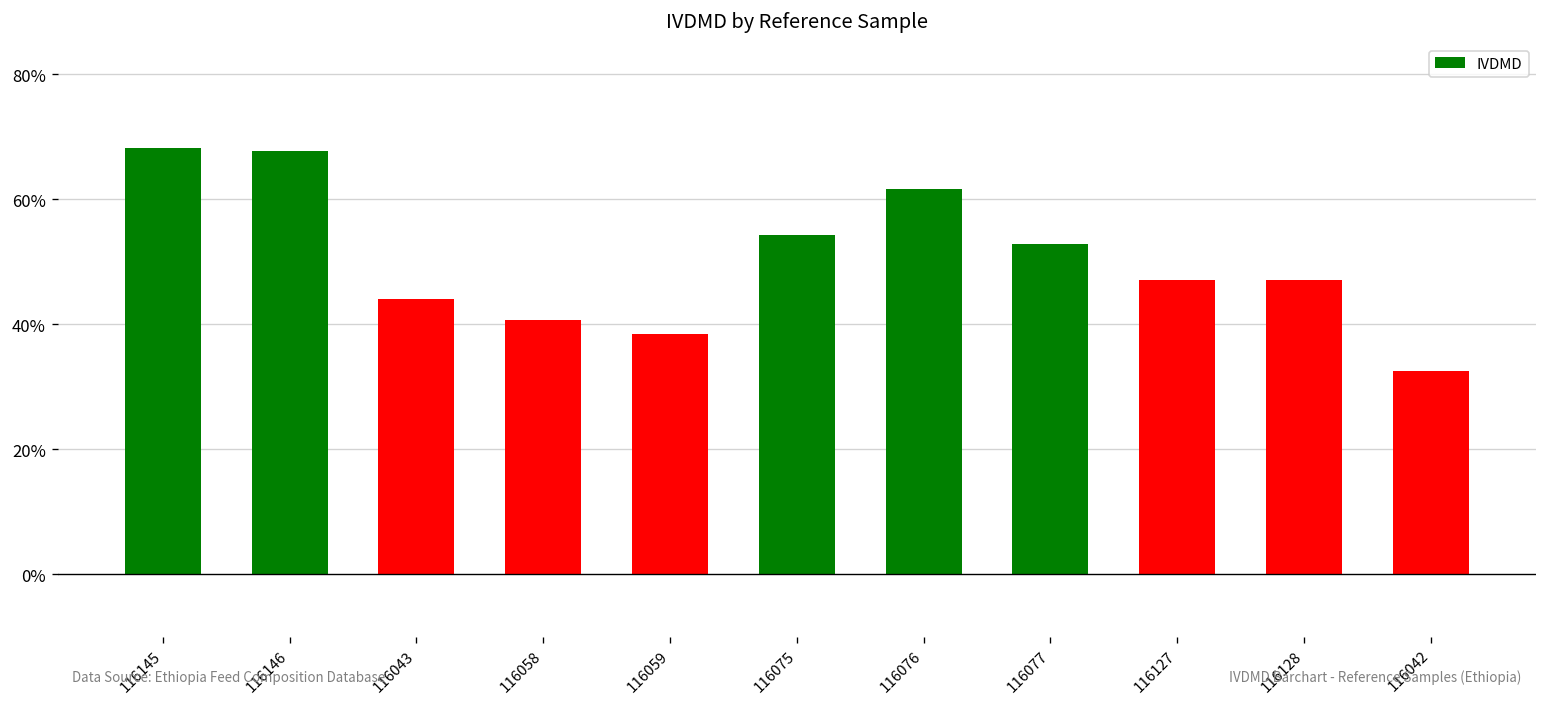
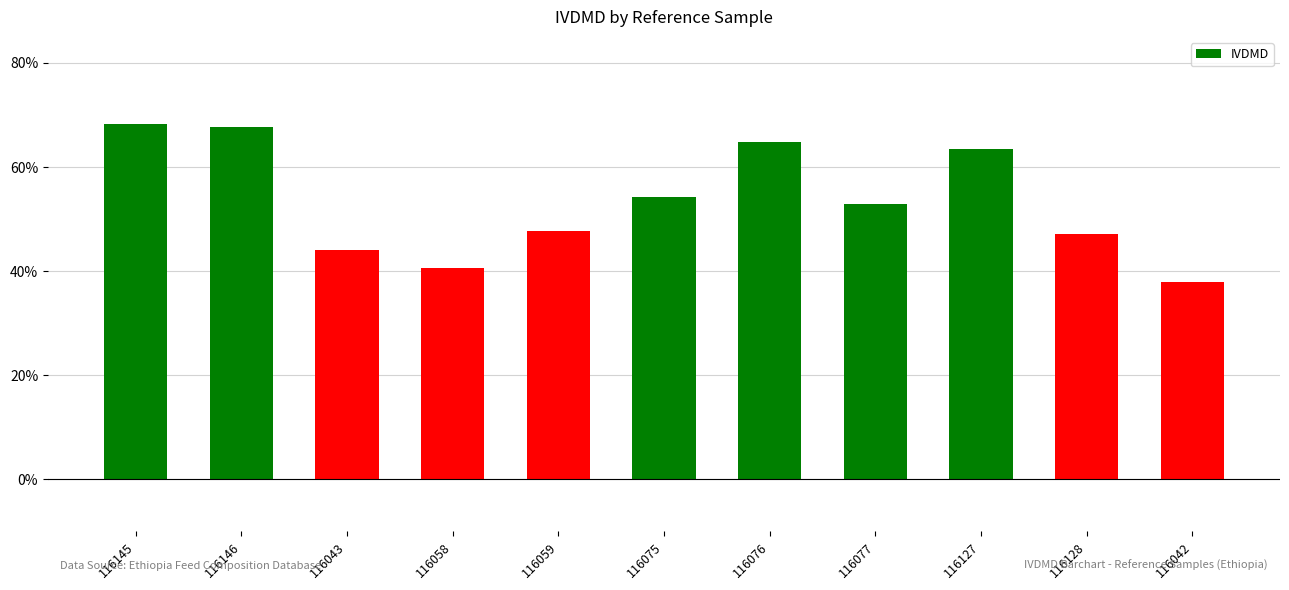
116059: 39% -> 48%
116076: 62% -> 65%
116127: 47% -> 63%
116042: 32% -> 38%
